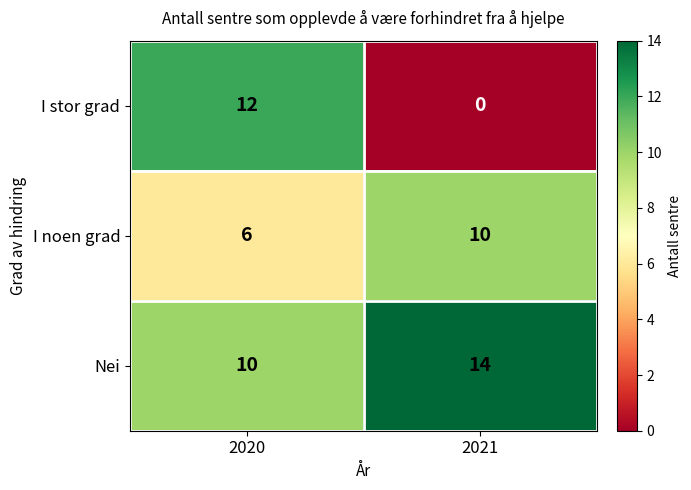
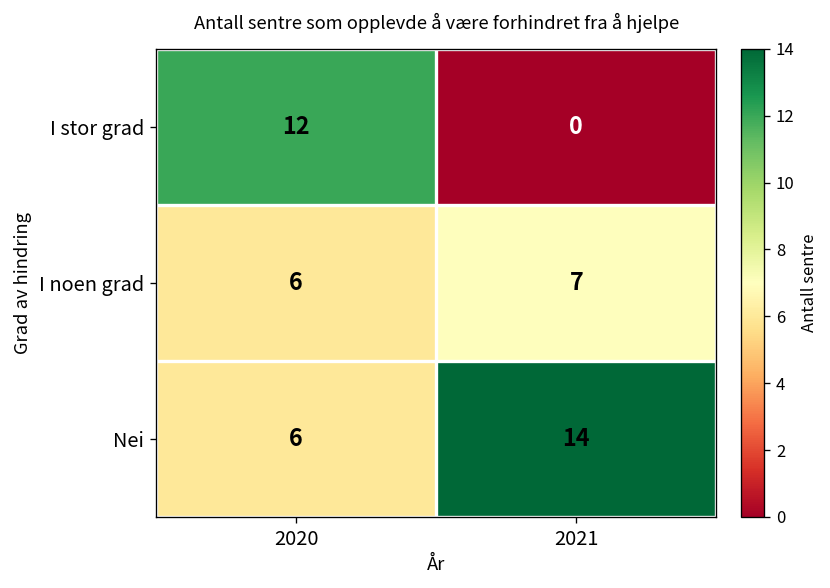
I noen grad, 2021: 10 -> 7
Nei, 2020: 10 -> 6
